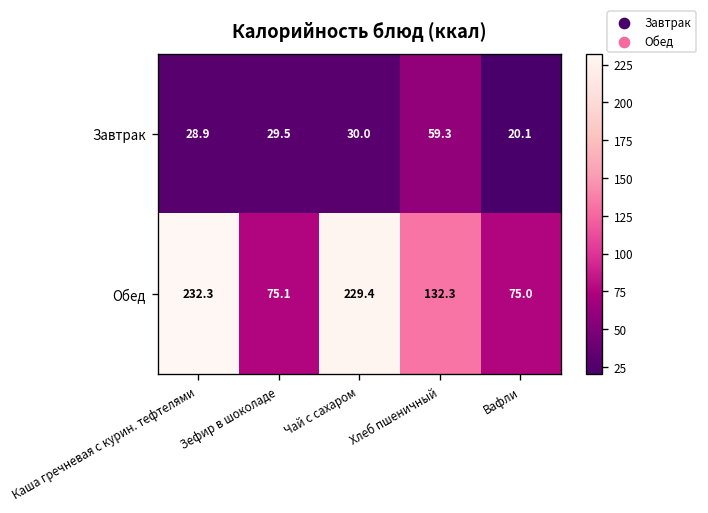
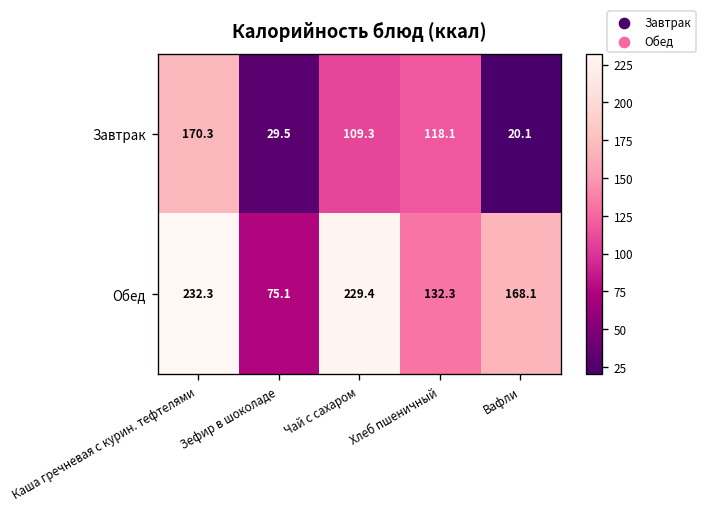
Завтрак, Каша гречневая с курин. тефтелями: 28.9 -> 170.3
Завтрак, Чай с сахаром: 30.0 -> 109.3
Завтрак, Хлеб пшеничный: 59.3 -> 118.1
Обед, Вафли: 75.0 -> 168.1
